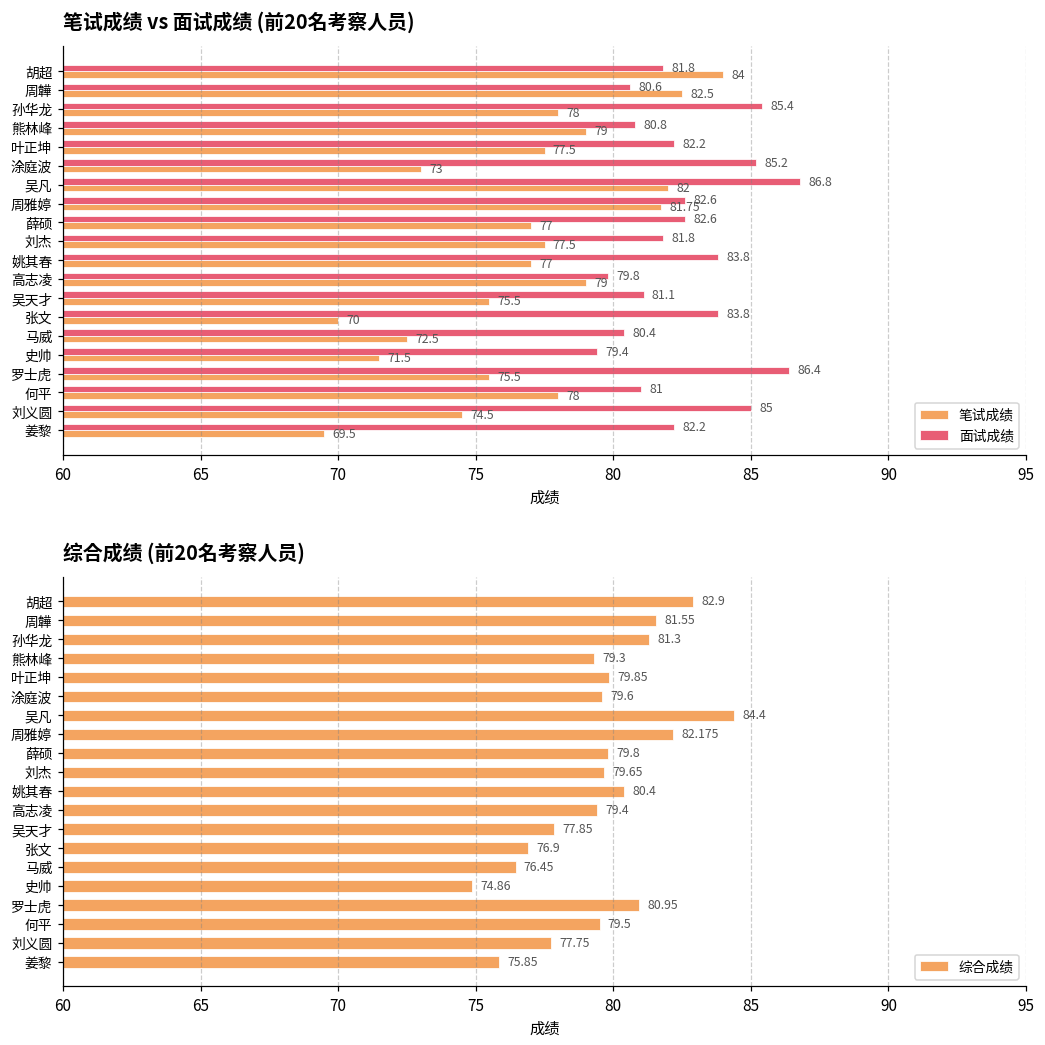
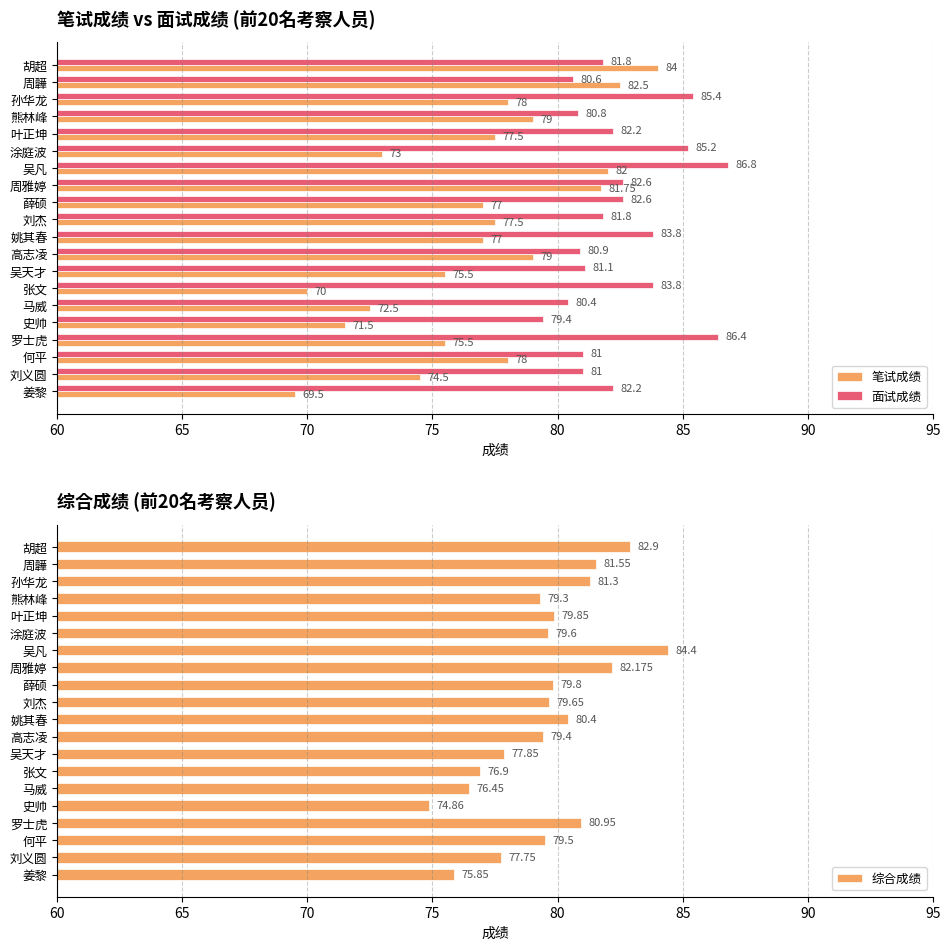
笔试成绩 vs 面试成绩 (前20名考察人员), 面试成绩, 高志凌: 79.8 -> 80.9
笔试成绩 vs 面试成绩 (前20名考察人员), 面试成绩, 刘义圆: 85 -> 81
